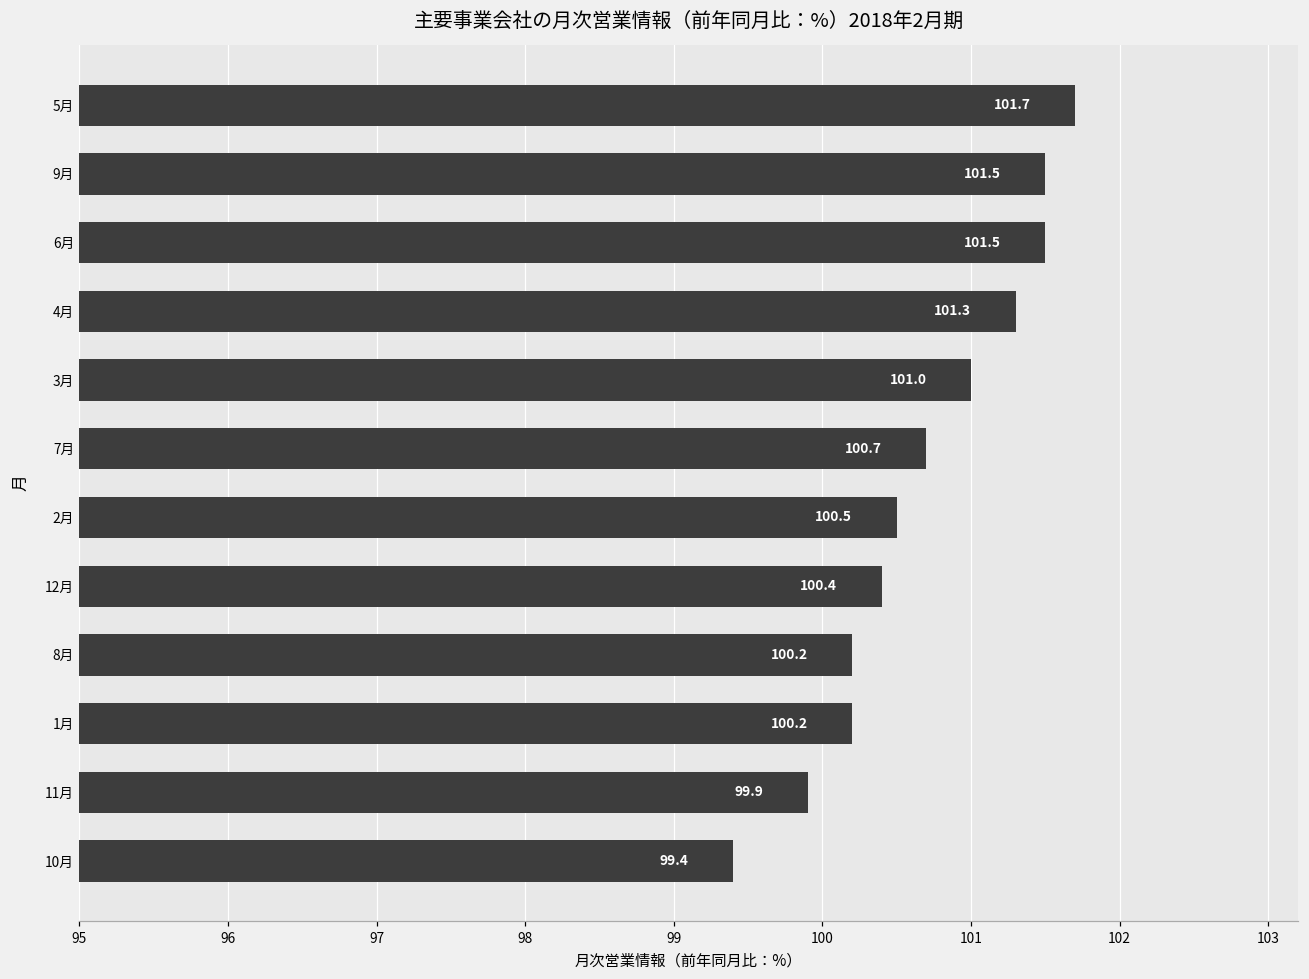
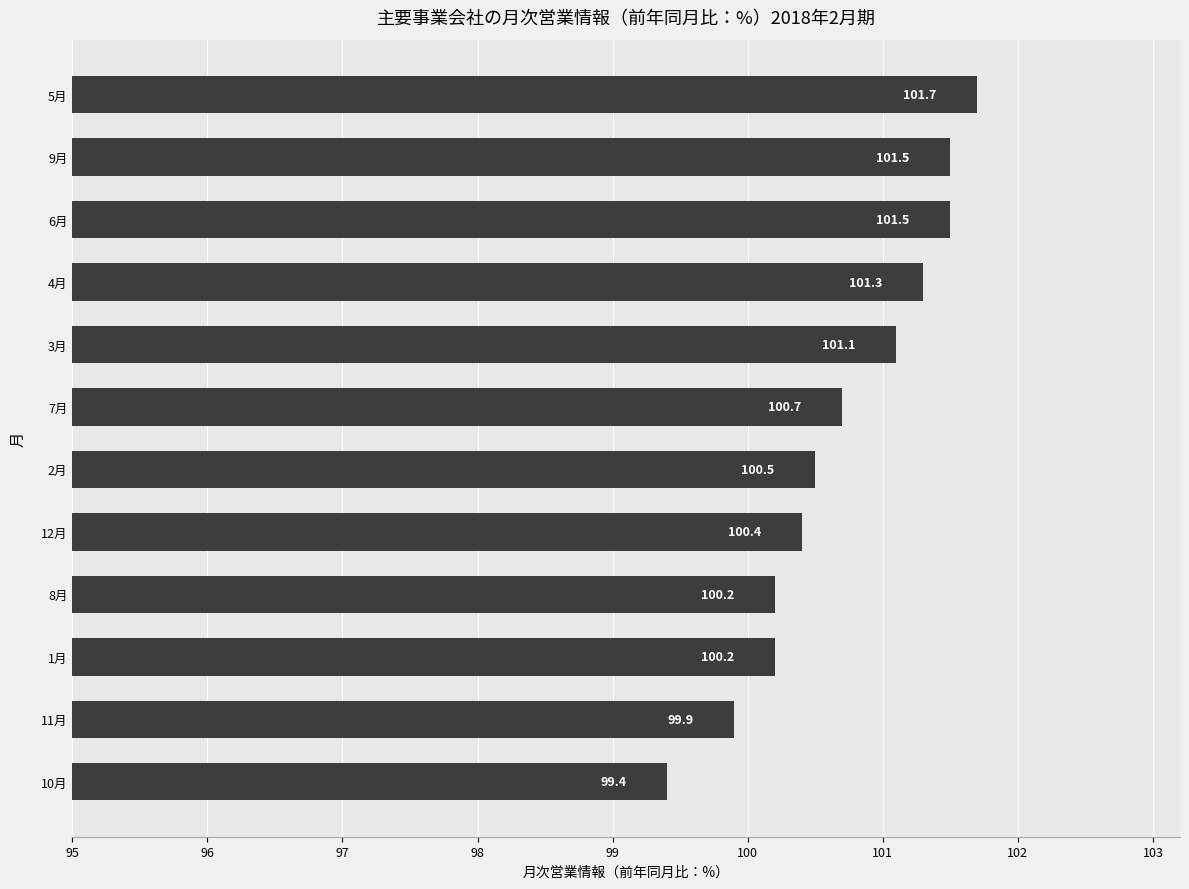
3月: 101.0 -> 101.1
